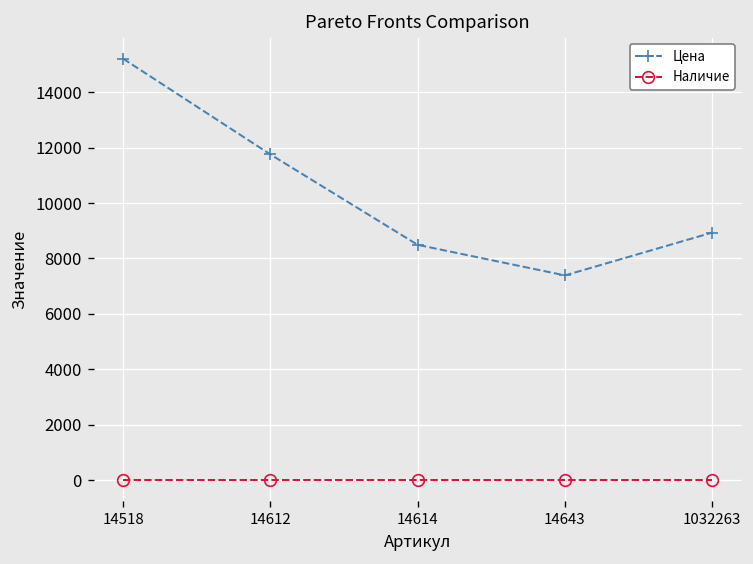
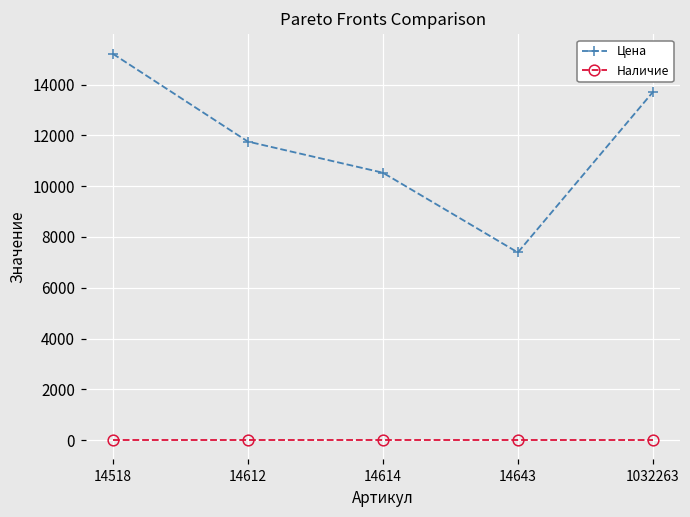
Цена, 14614: 8500 -> 10500
Цена, 1032263: 8900 -> 13700
